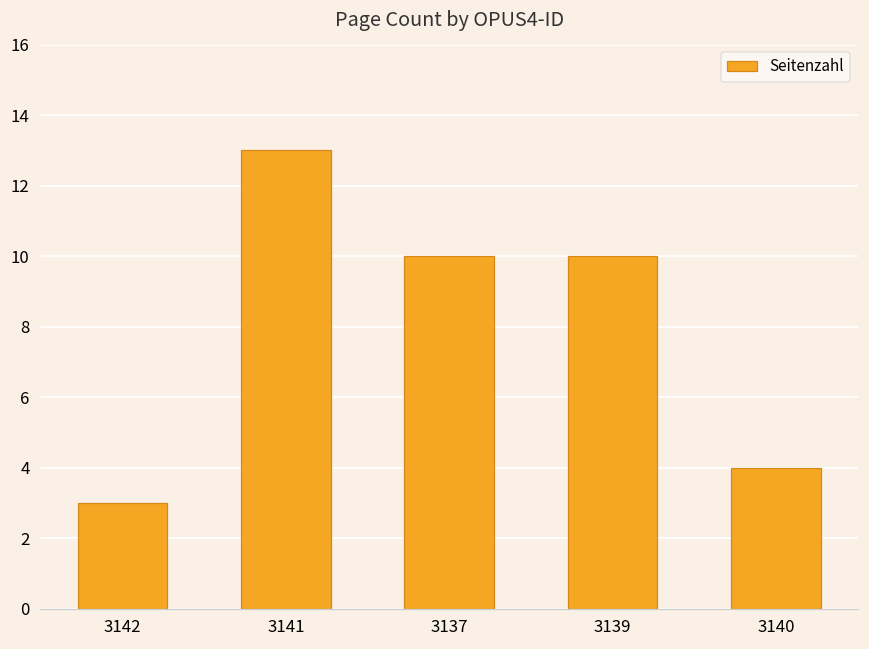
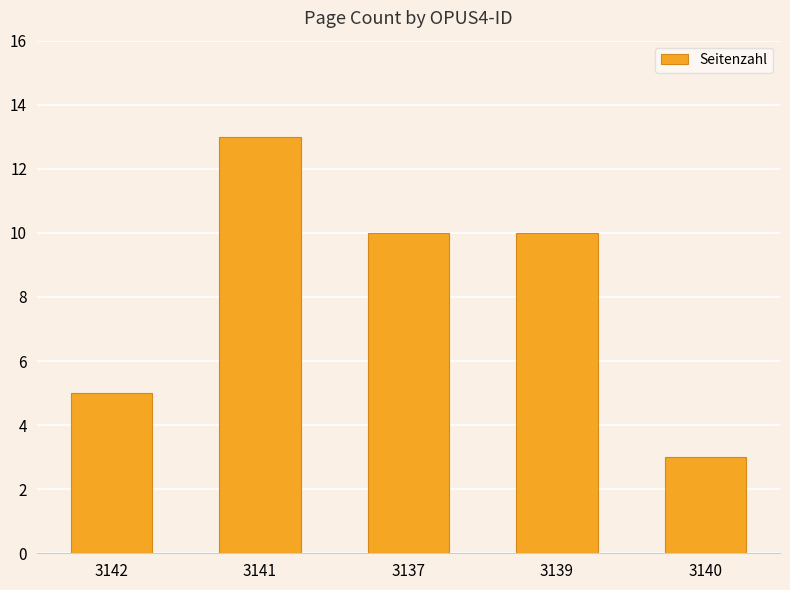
3142: 3 -> 5
3140: 4 -> 3
